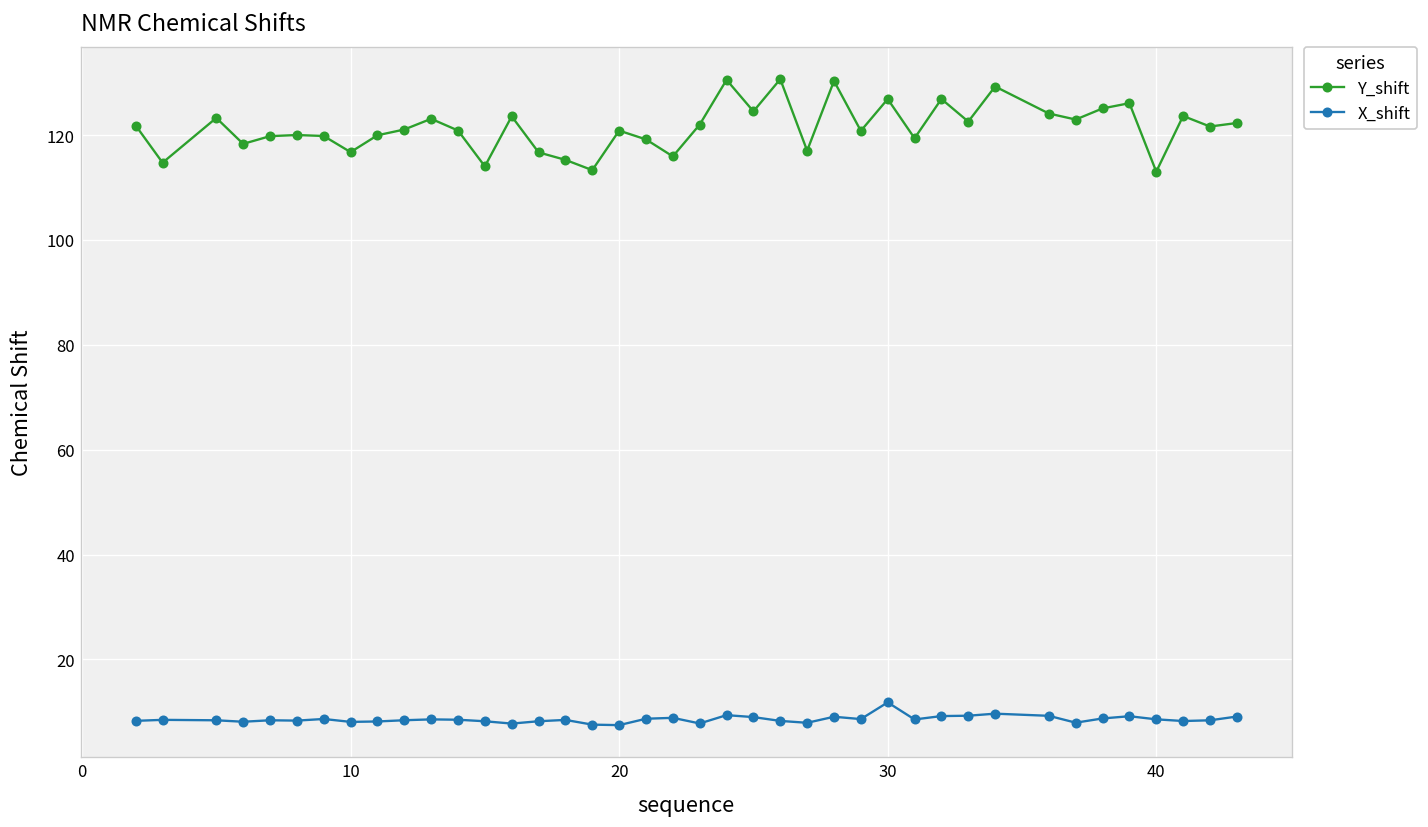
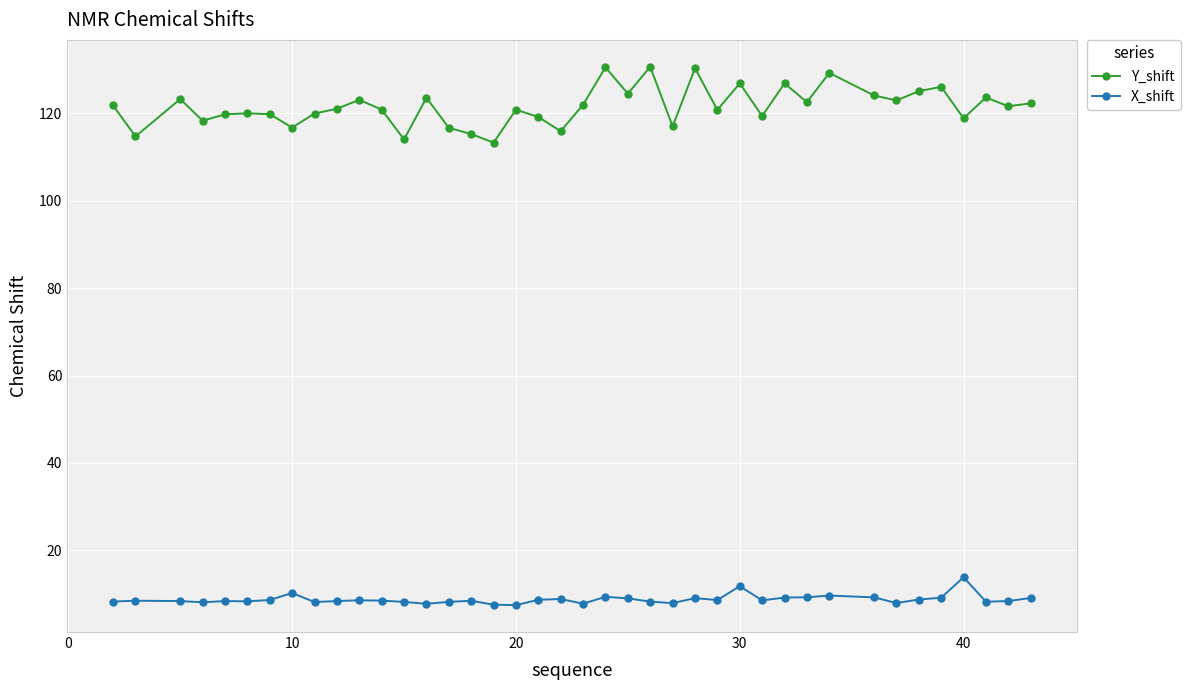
X_shift, 10: 8 -> 10
Y_shift, 40: 113 -> 119
X_shift, 40: 9 -> 14
